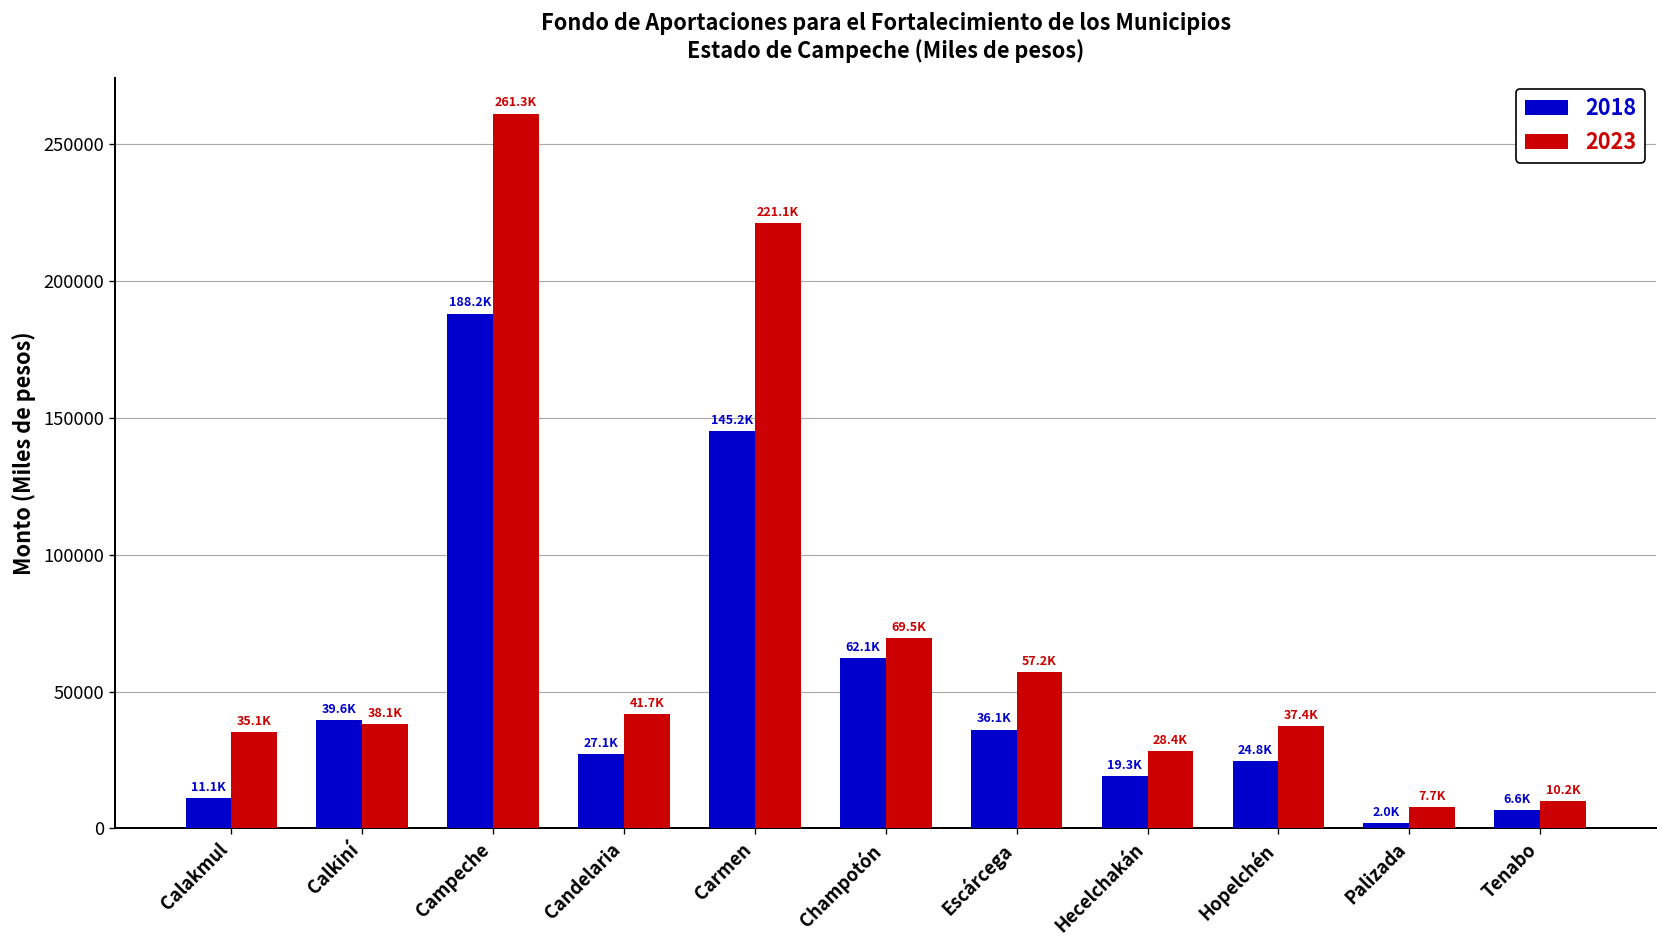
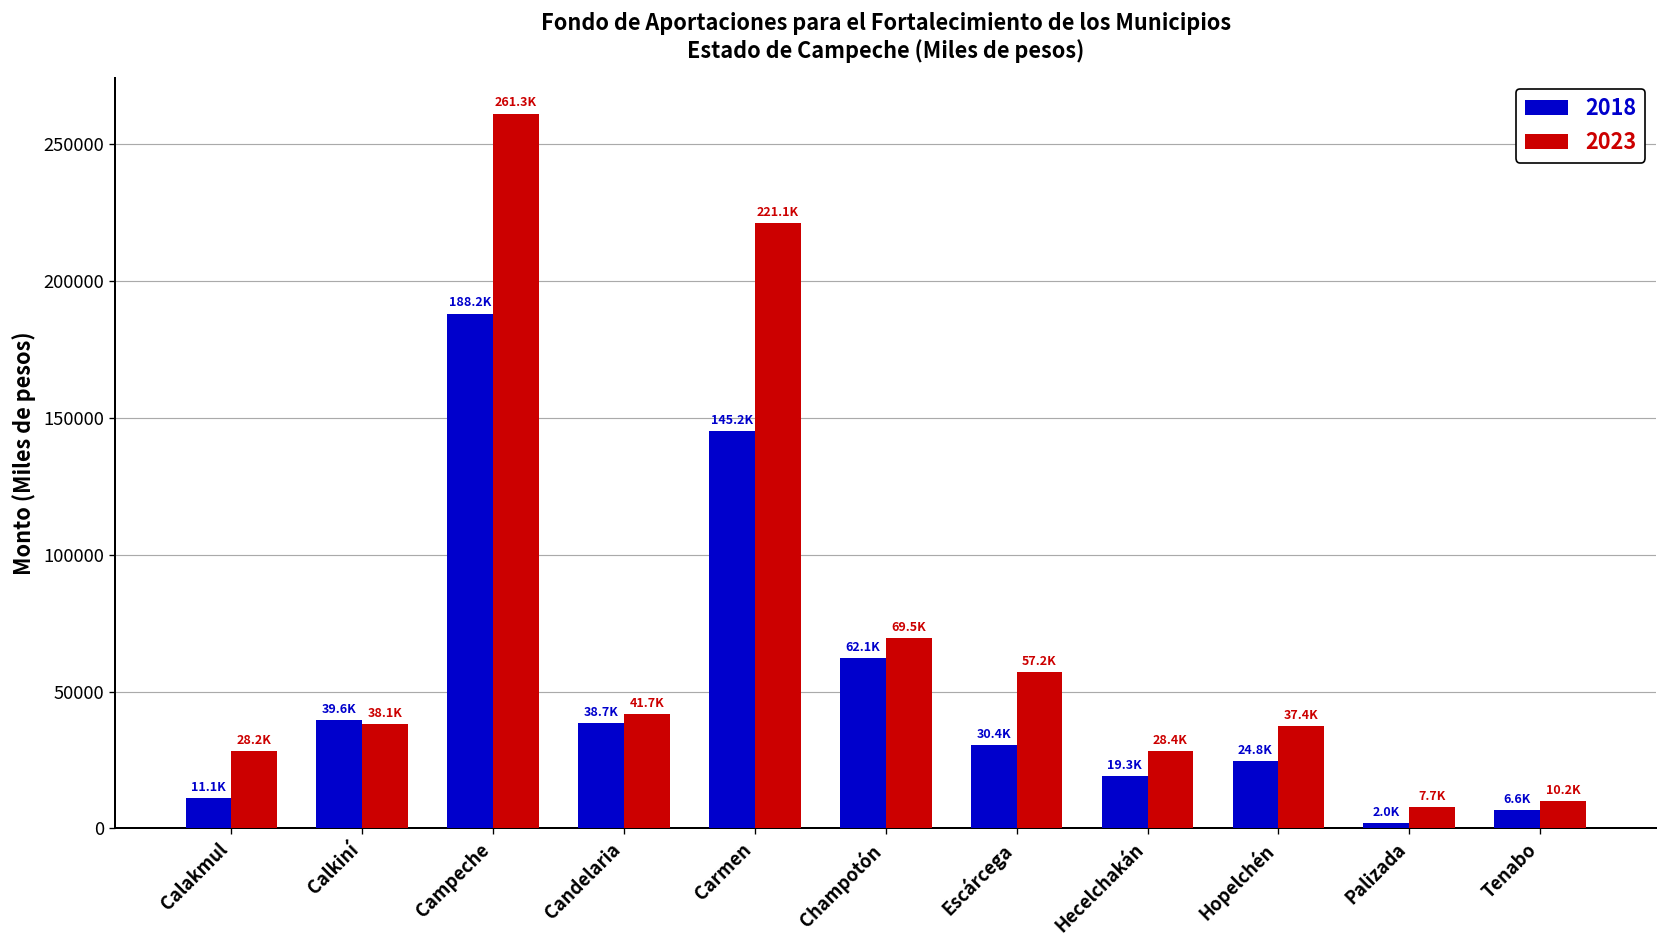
2023, Calakmul: 35.1K -> 28.2K
2018, Candelaria: 27.1K -> 38.7K
2018, Escárcega: 36.1K -> 30.4K
